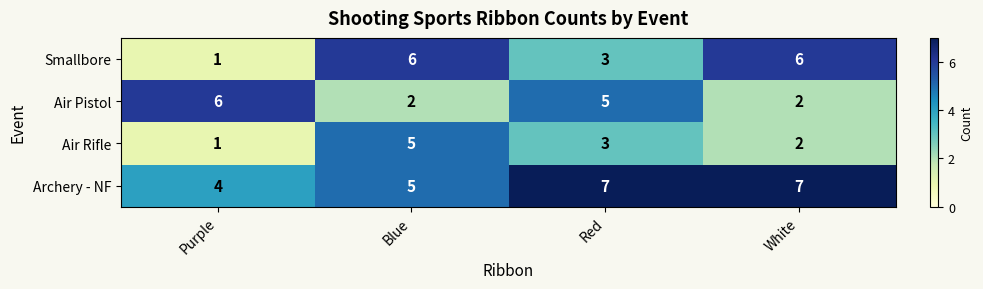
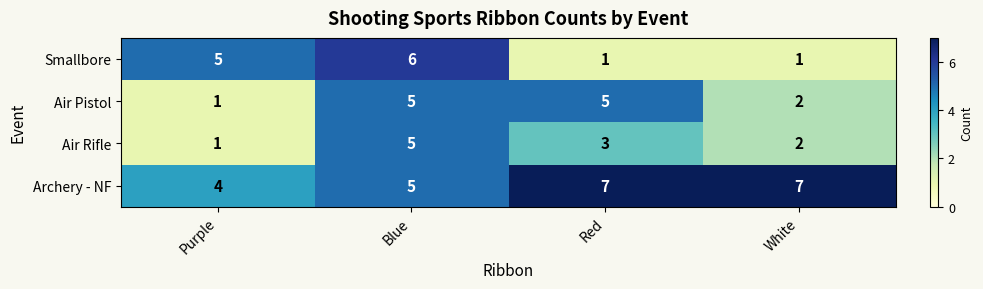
Smallbore, Purple: 1 -> 5
Smallbore, Red: 3 -> 1
Smallbore, White: 6 -> 1
Air Pistol, Purple: 6 -> 1
Air Pistol, Blue: 2 -> 5
